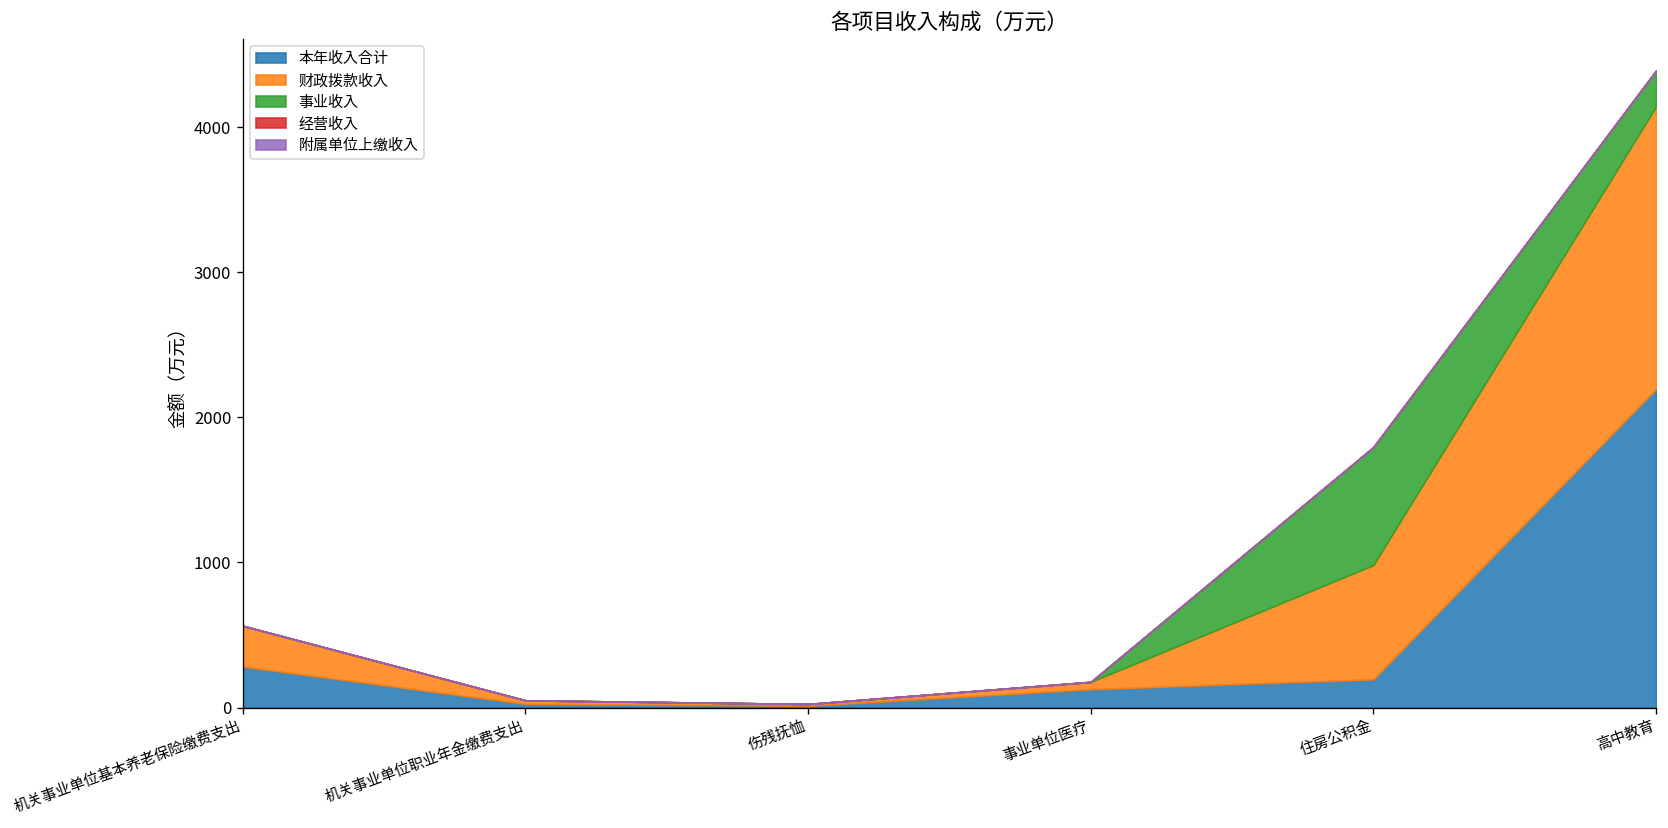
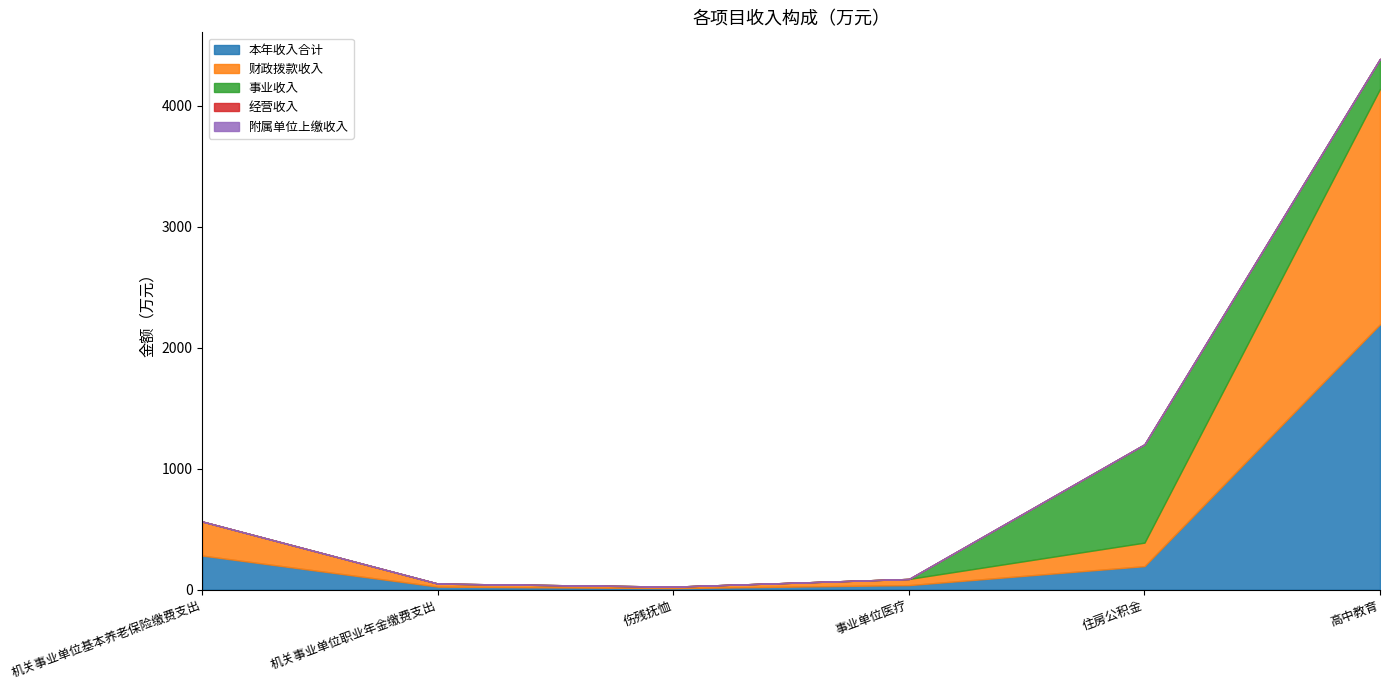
本年收入合计, 事业单位医疗: 130 -> 40
财政拨款收入, 住房公积金: 790 -> 190
